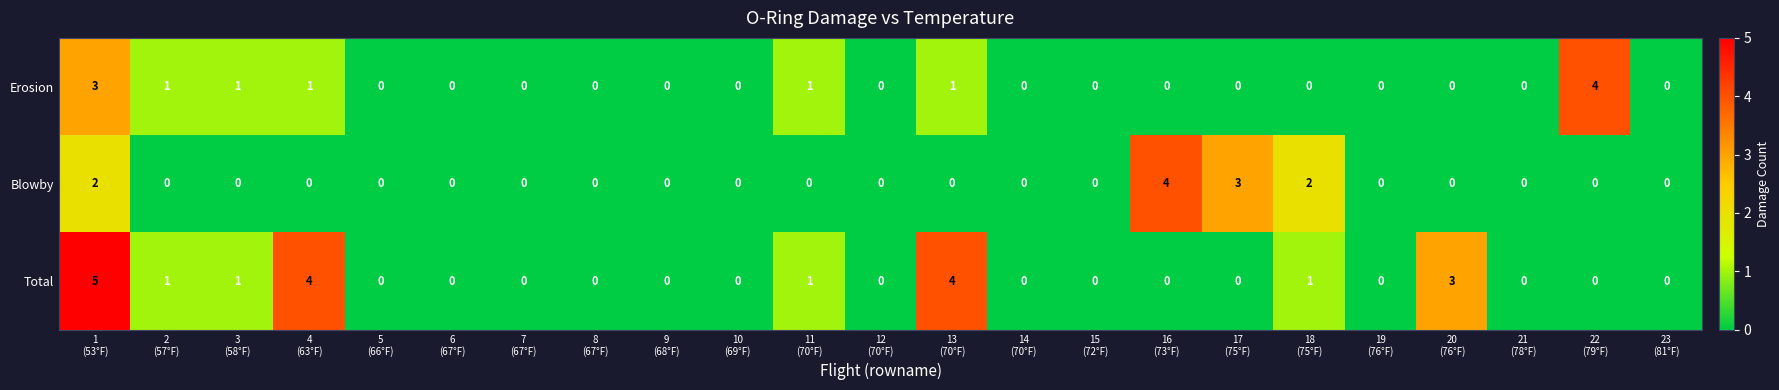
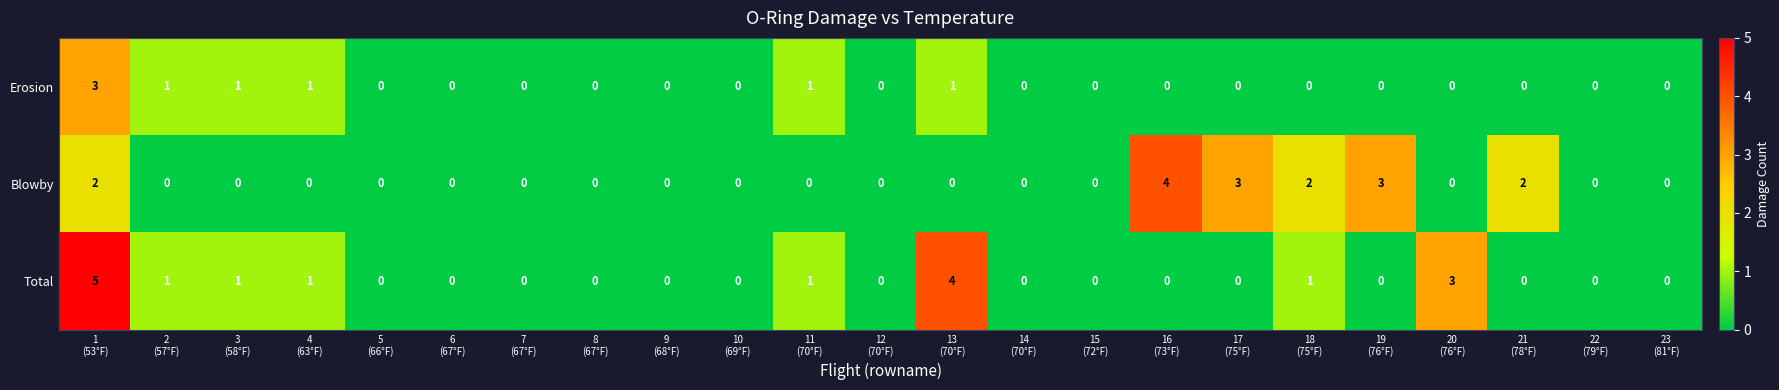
Erosion, 22 (79°F): 4 -> 0
Blowby, 19 (76°F): 0 -> 3
Blowby, 21 (78°F): 0 -> 2
Total, 4 (63°F): 4 -> 1
